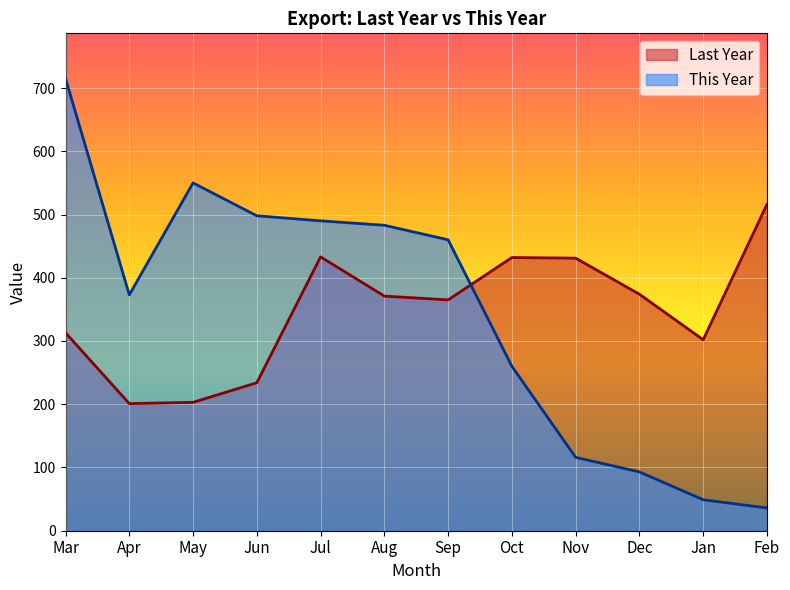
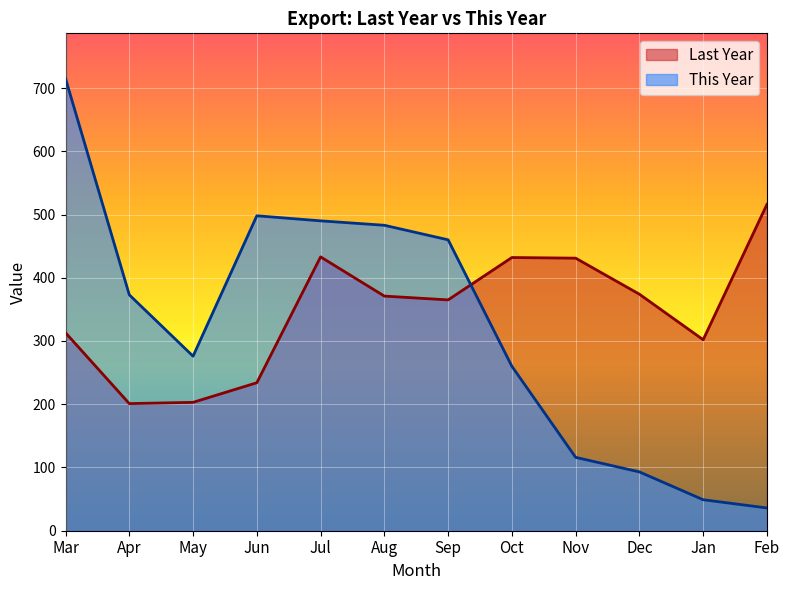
This Year, May: 550 -> 280
